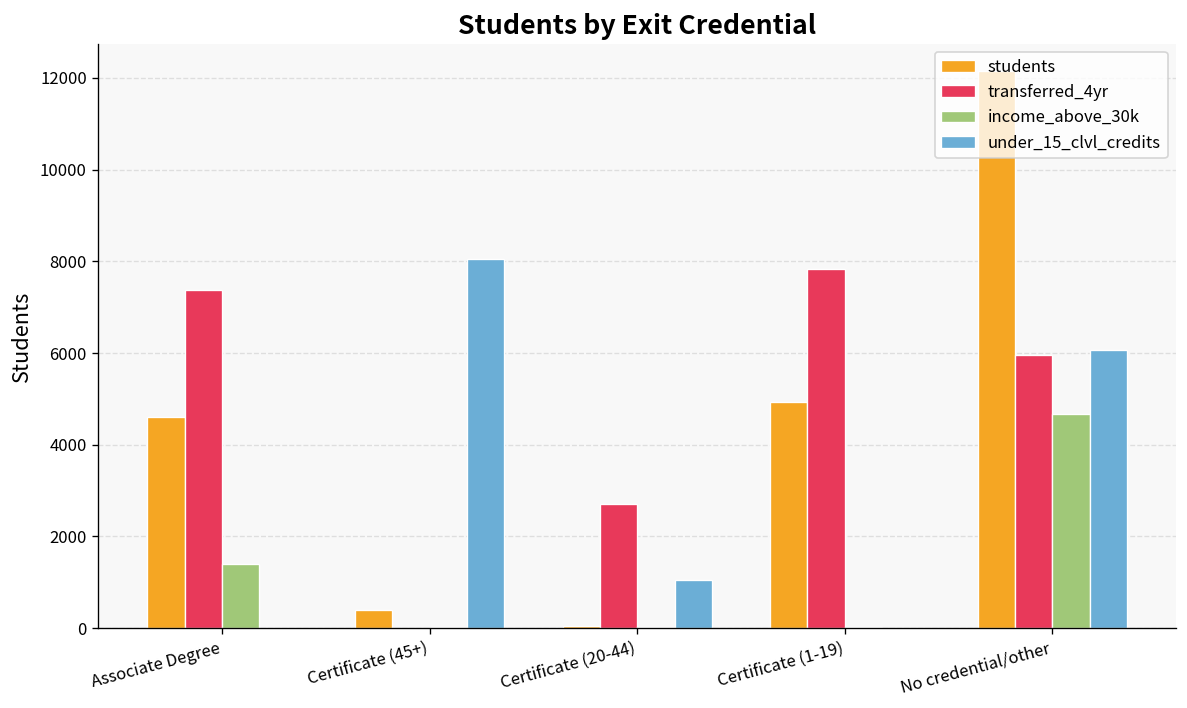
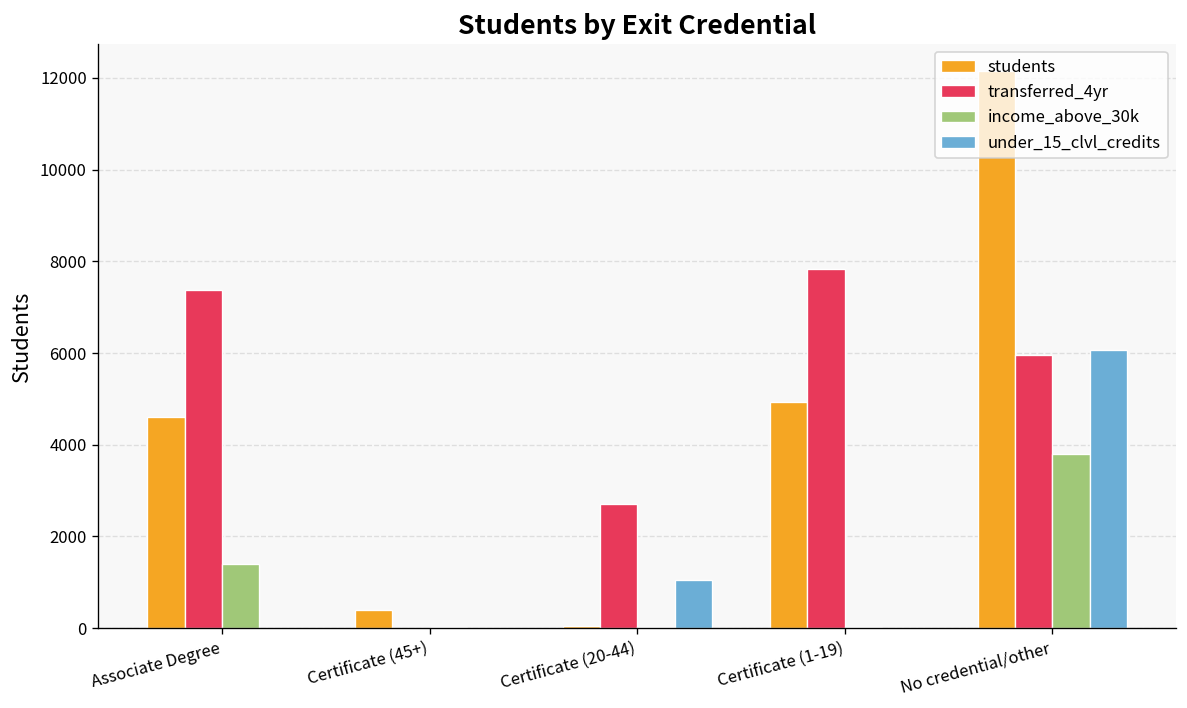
under_15_clvl_credits, Certificate (45+): 8000 -> 0
income_above_30k, No credential/other: 4700 -> 3800
